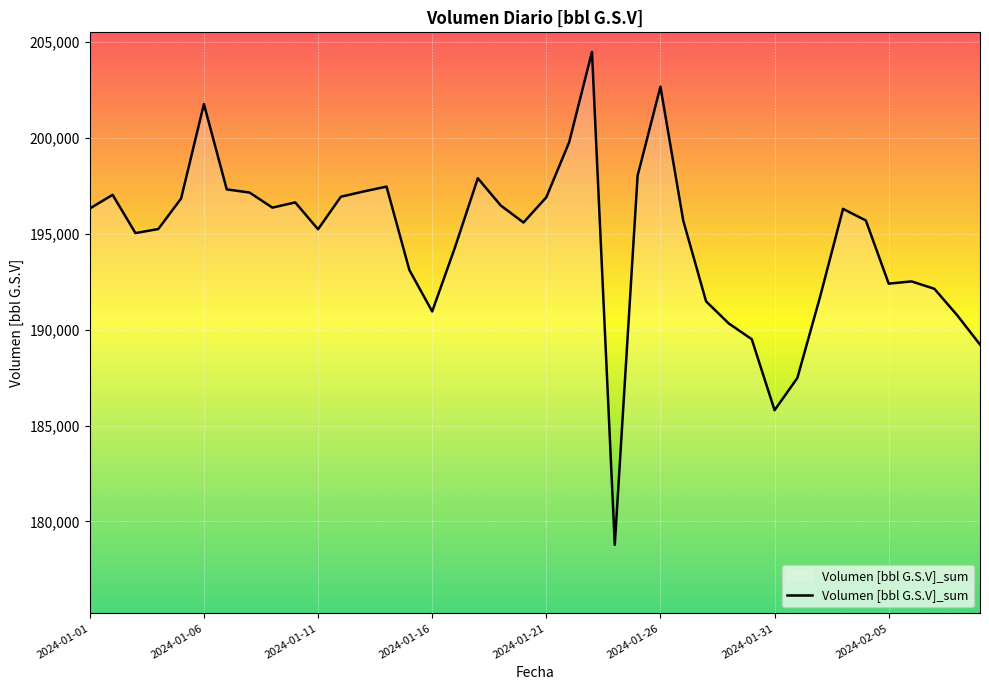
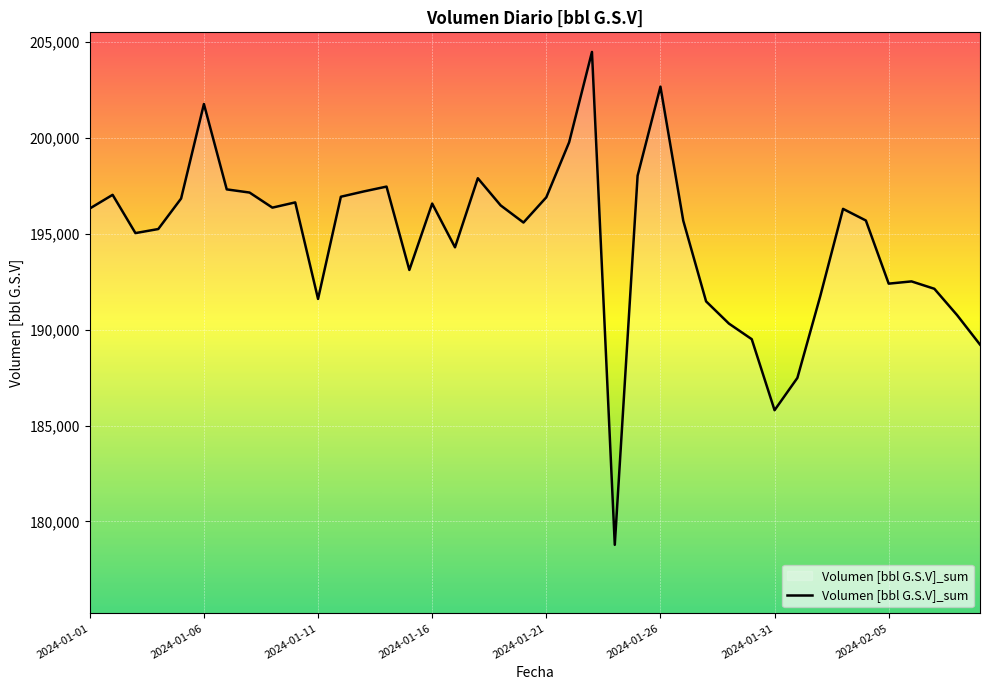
2024-01-11: 195,200 -> 191,600
2024-01-16: 191,000 -> 196,600
